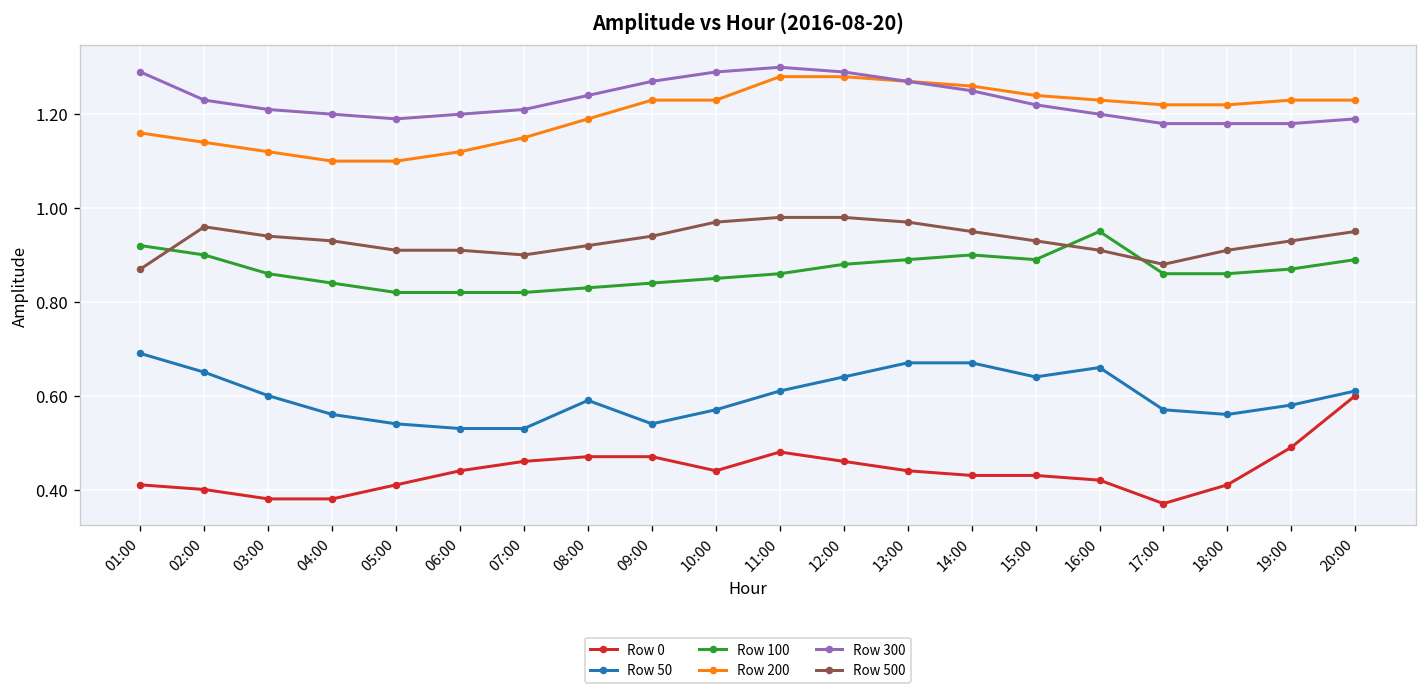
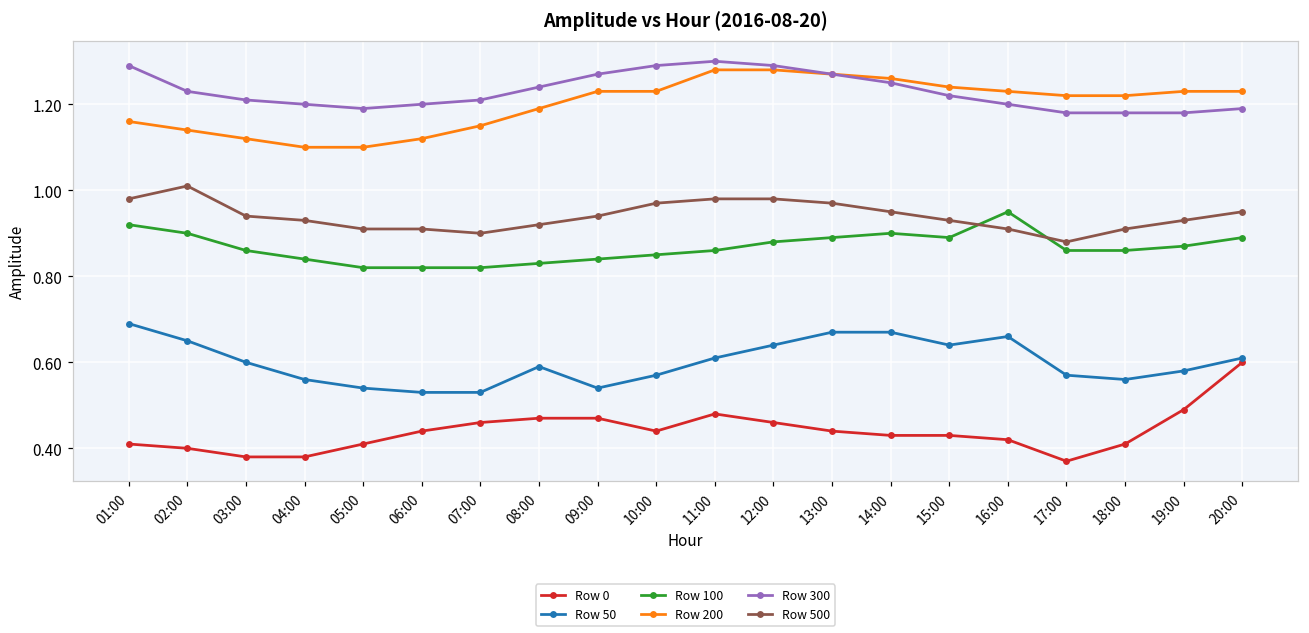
Row 500, 01:00: 0.87 -> 0.98
Row 500, 02:00: 0.96 -> 1.01
